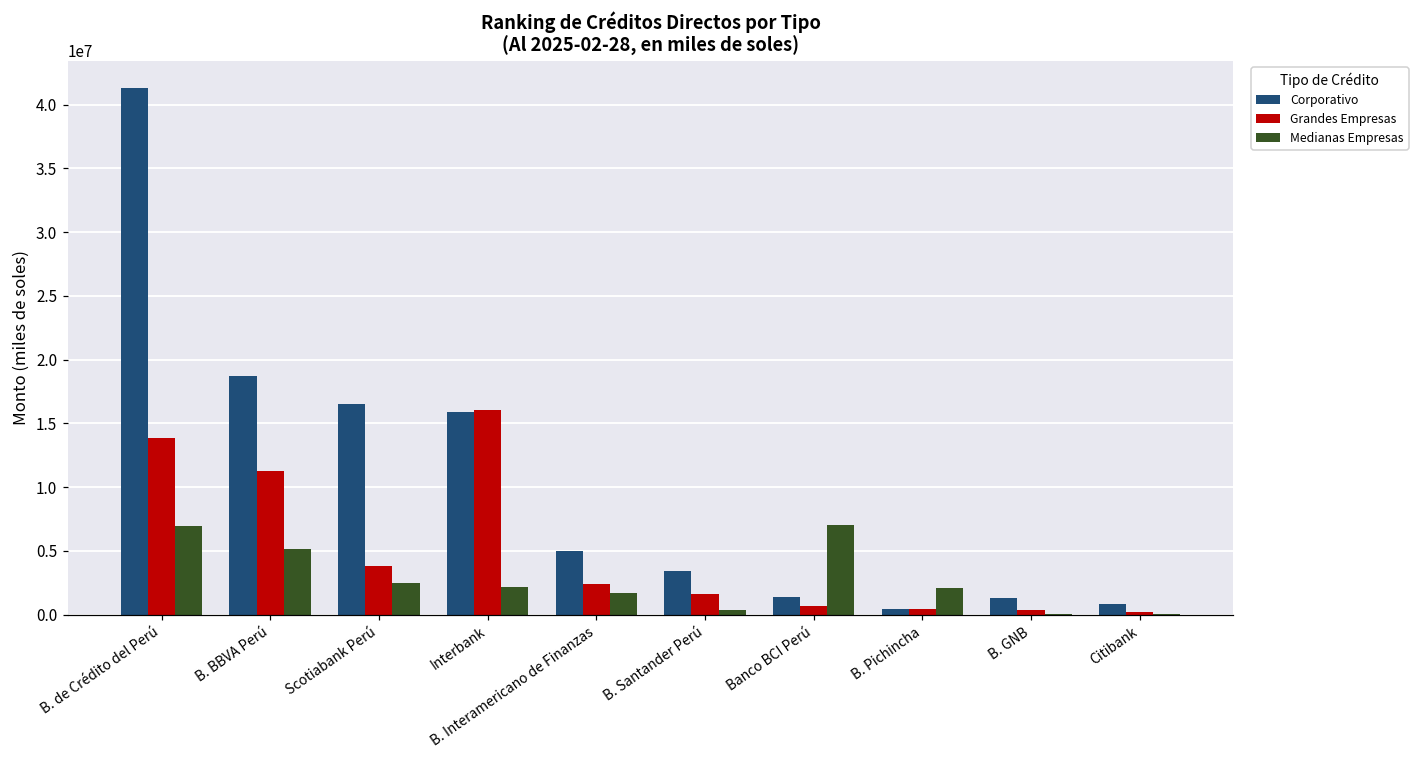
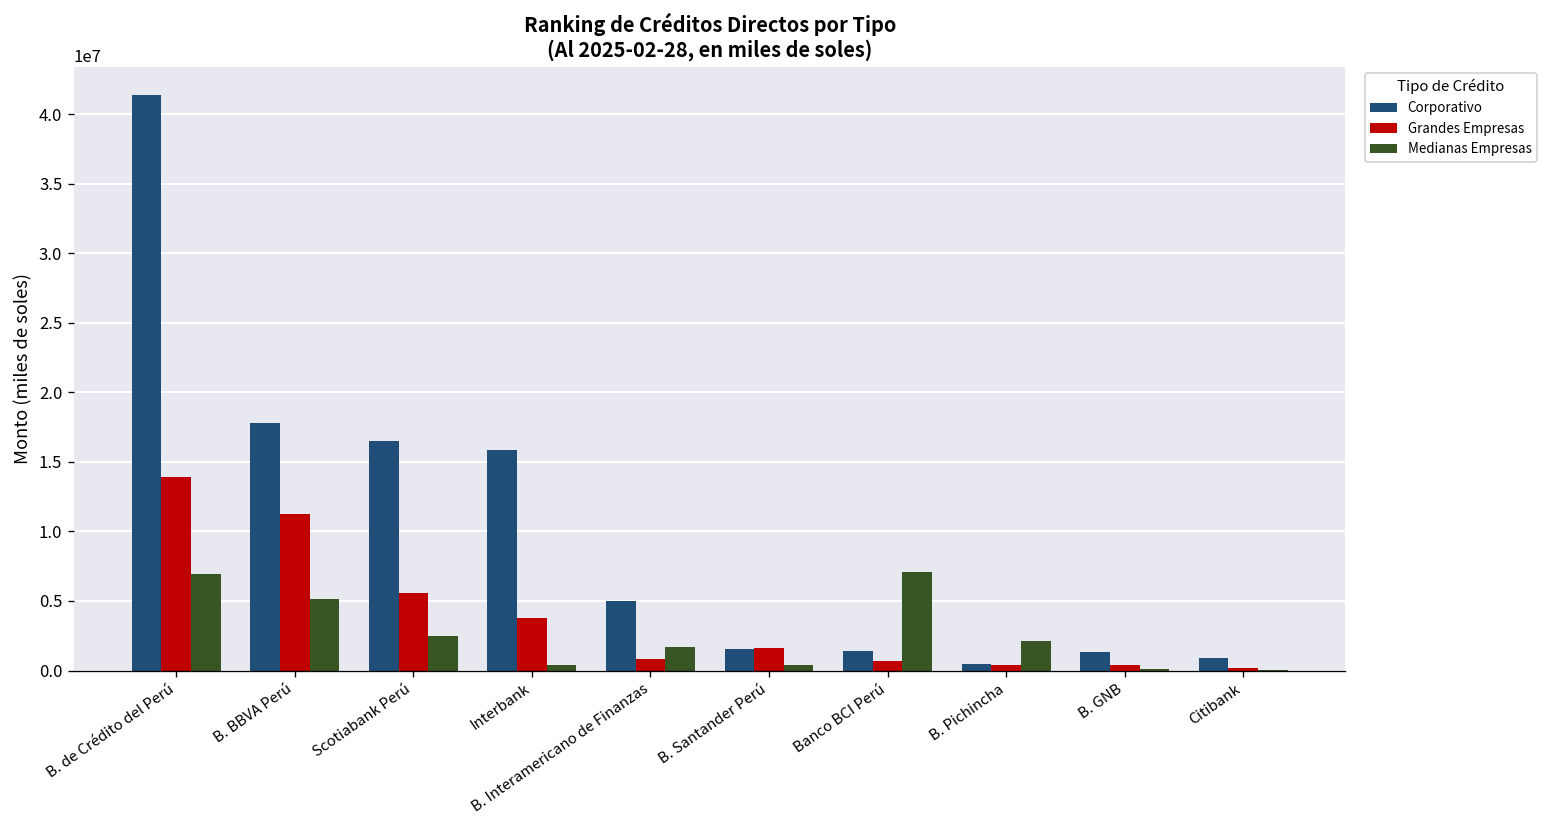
Corporativo, B. BBVA Perú: 18700000 -> 17800000
Grandes Empresas, Scotiabank Perú: 3800000 -> 5600000
Grandes Empresas, Interbank: 16000000 -> 3800000
Medianas Empresas, Interbank: 2200000 -> 400000
Grandes Empresas, B. Interamericano de Finanzas: 2400000 -> 900000
Corporativo, B. Santander Perú: 3400000 -> 1600000
